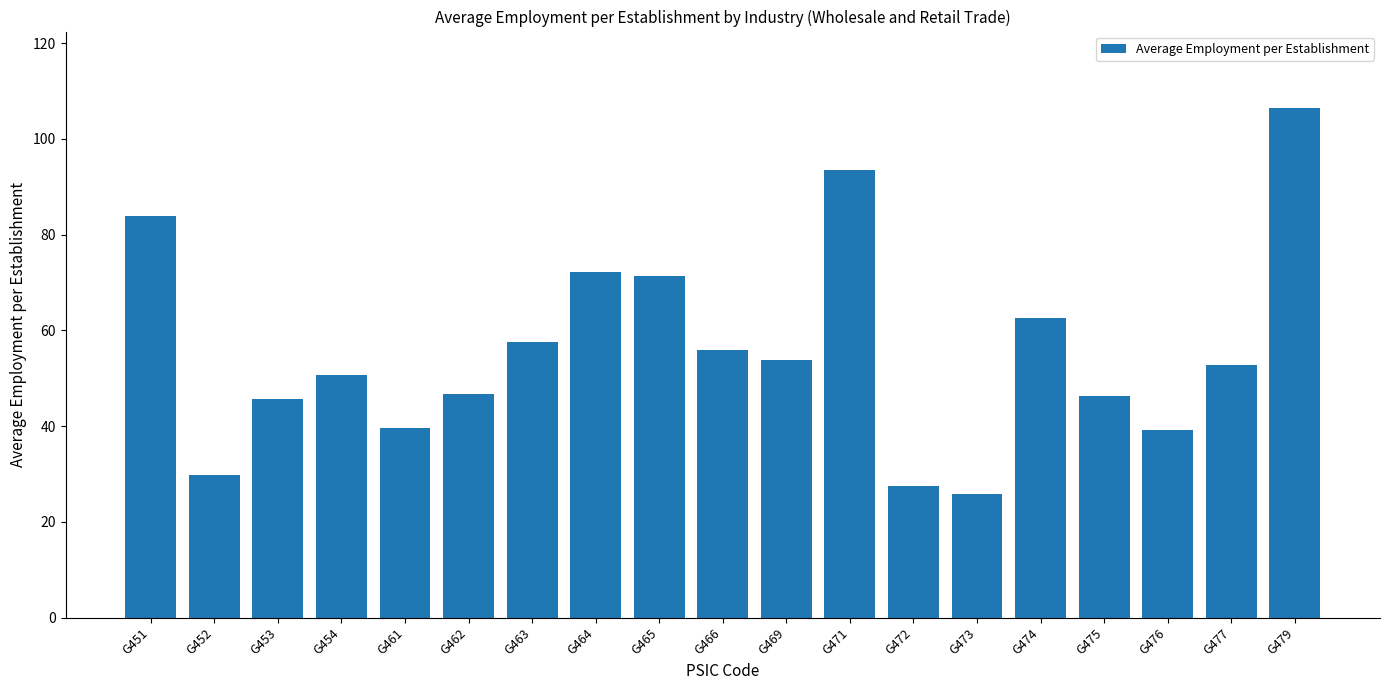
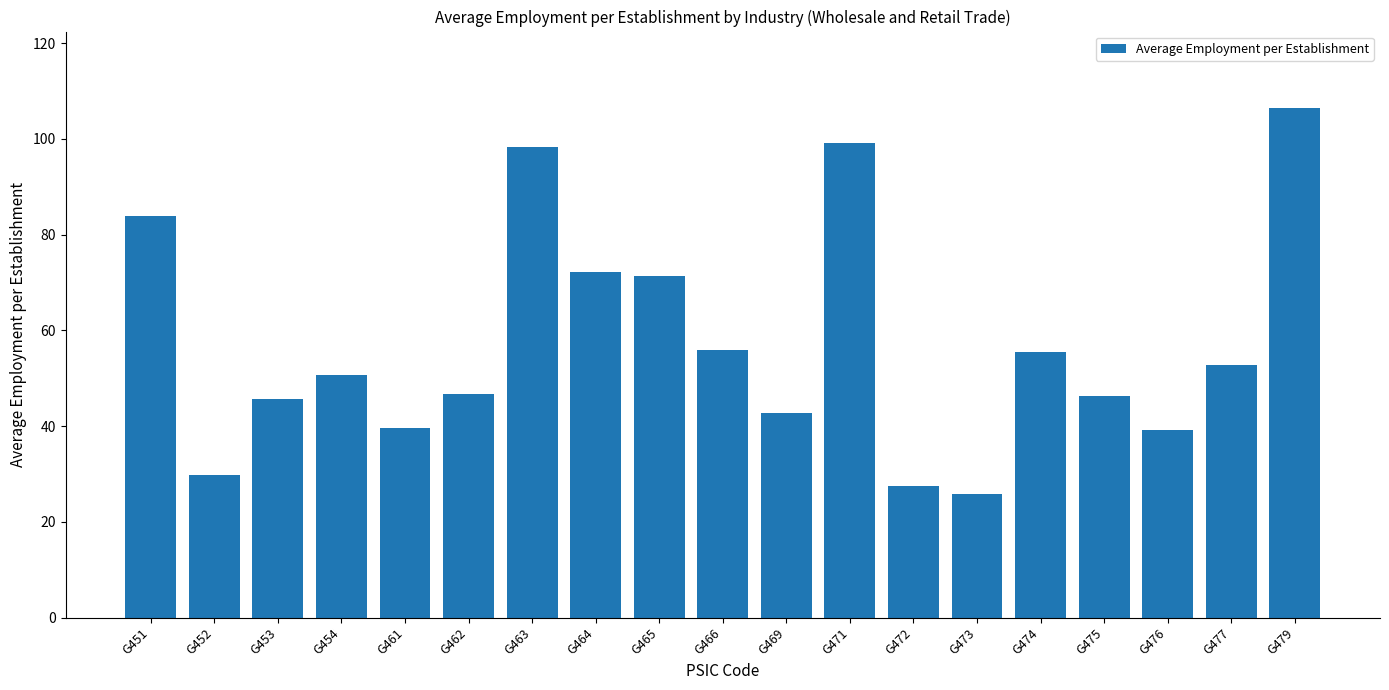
G463: 58 -> 98
G469: 54 -> 43
G471: 94 -> 99
G474: 63 -> 56
